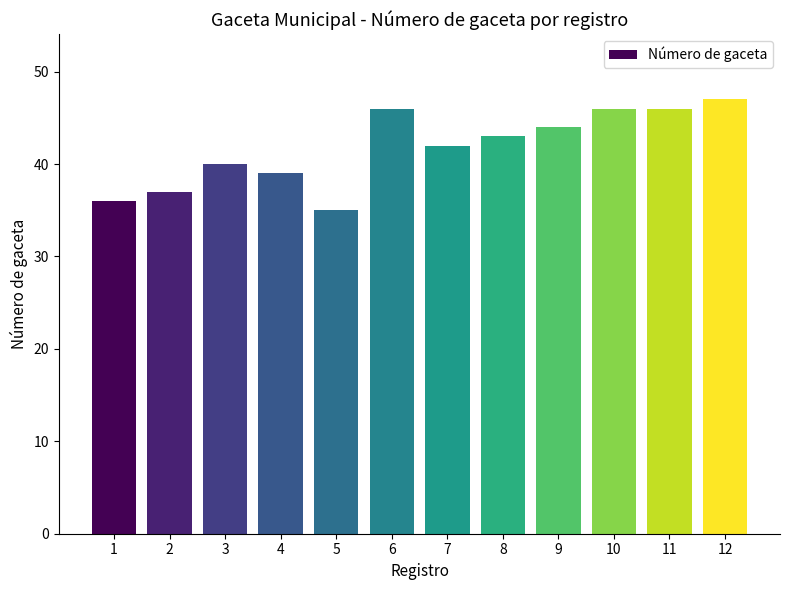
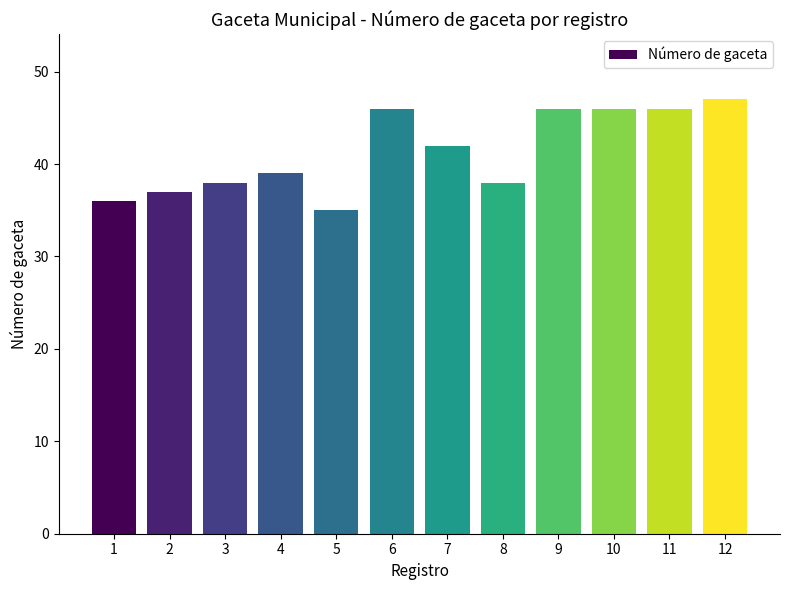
3: 40 -> 38
8: 43 -> 38
9: 44 -> 46
